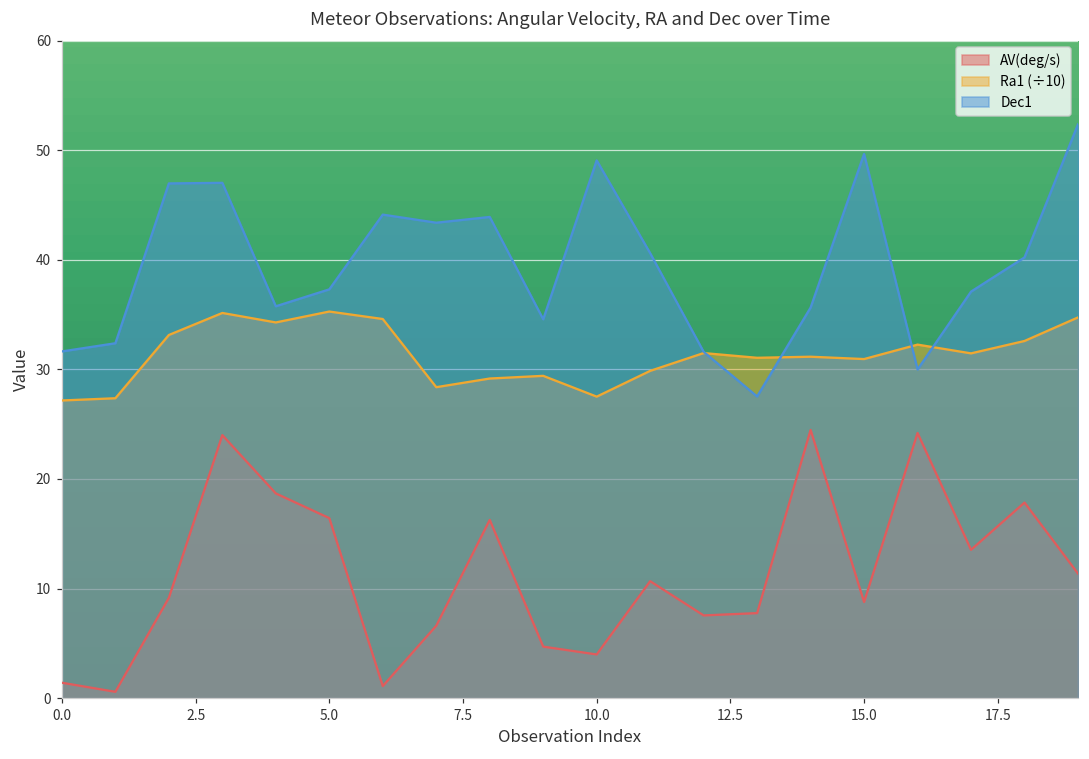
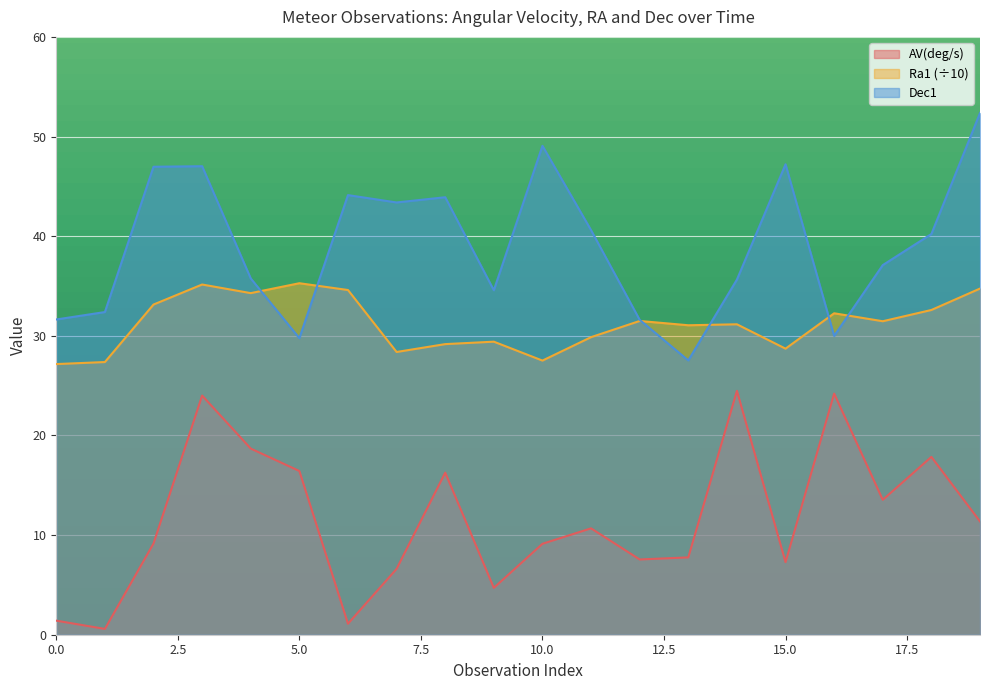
Dec1, 5.0: 37 -> 30
AV(deg/s), 10.0: 4 -> 9
AV(deg/s), 15.0: 9 -> 7
Ra1 (÷10), 15.0: 31 -> 29
Dec1, 15.0: 50 -> 47
